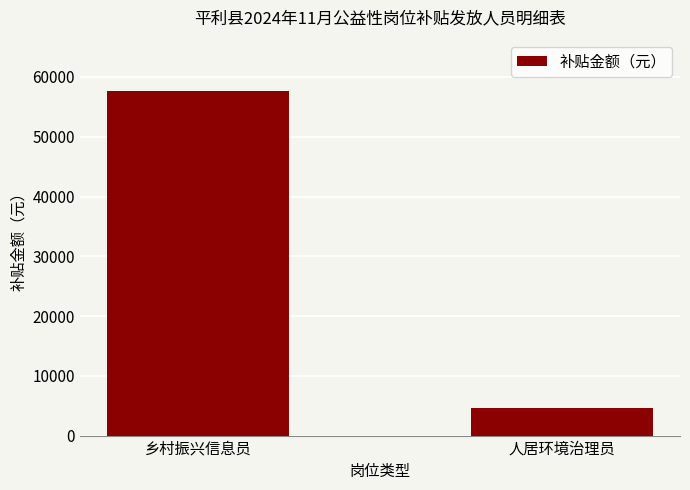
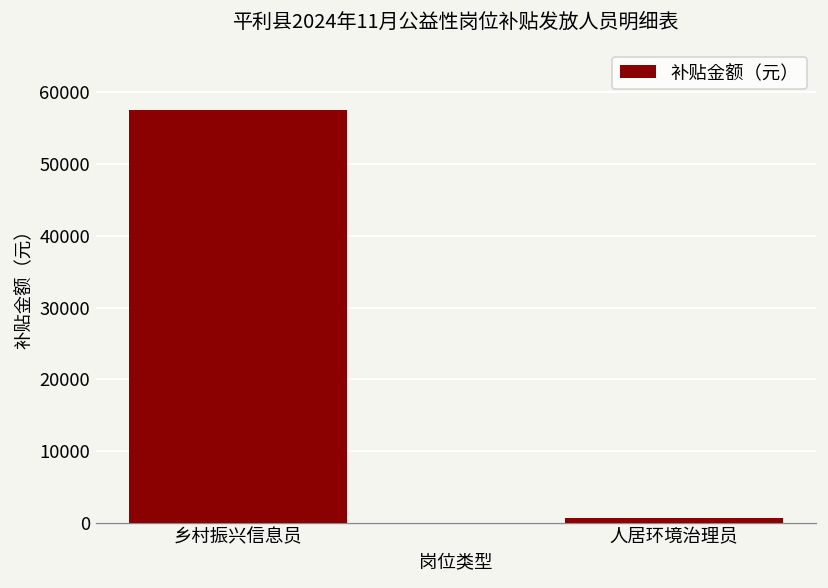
人居环境治理员: 5000 -> 1000
